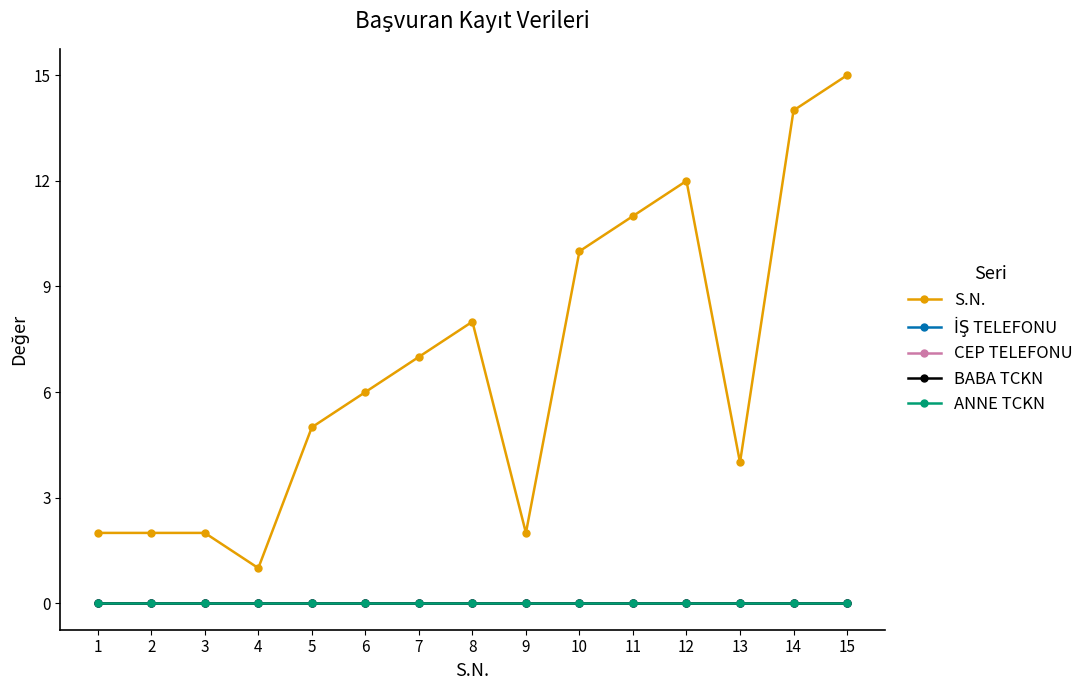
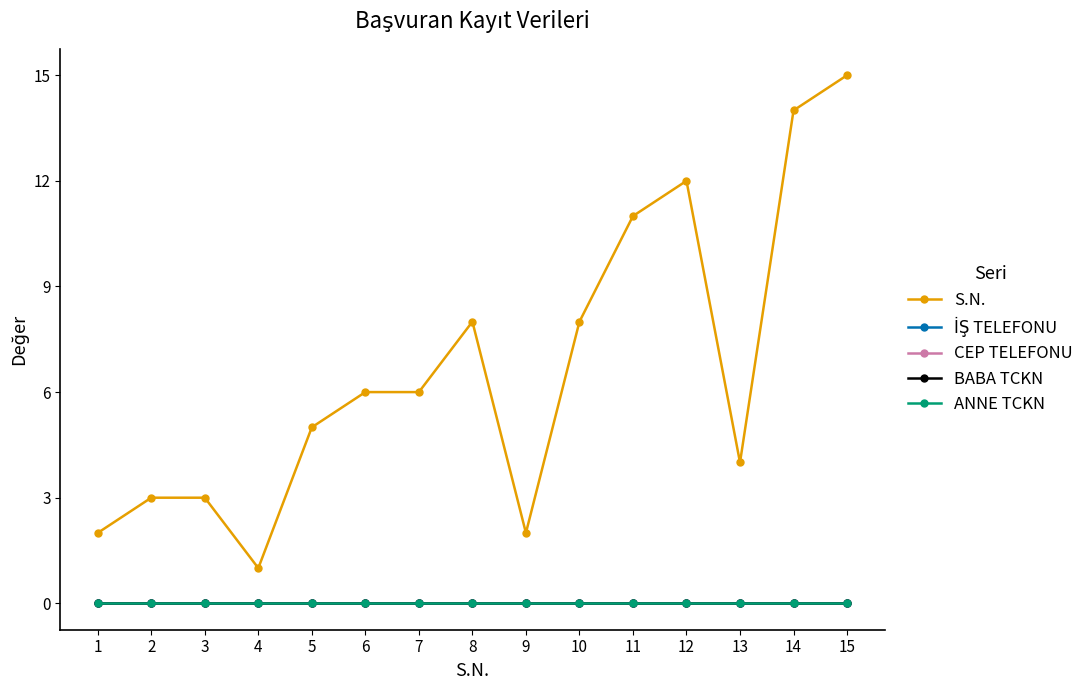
S.N., 2: 2 -> 3
S.N., 3: 2 -> 3
S.N., 7: 7 -> 6
S.N., 10: 10 -> 8
